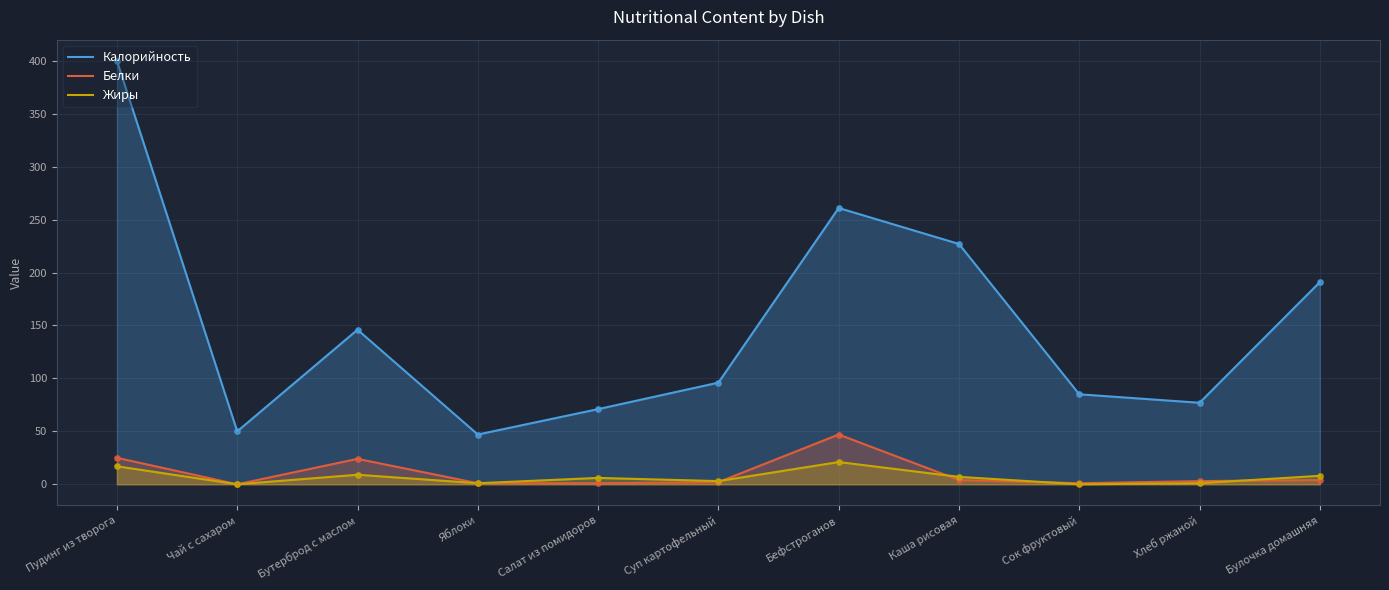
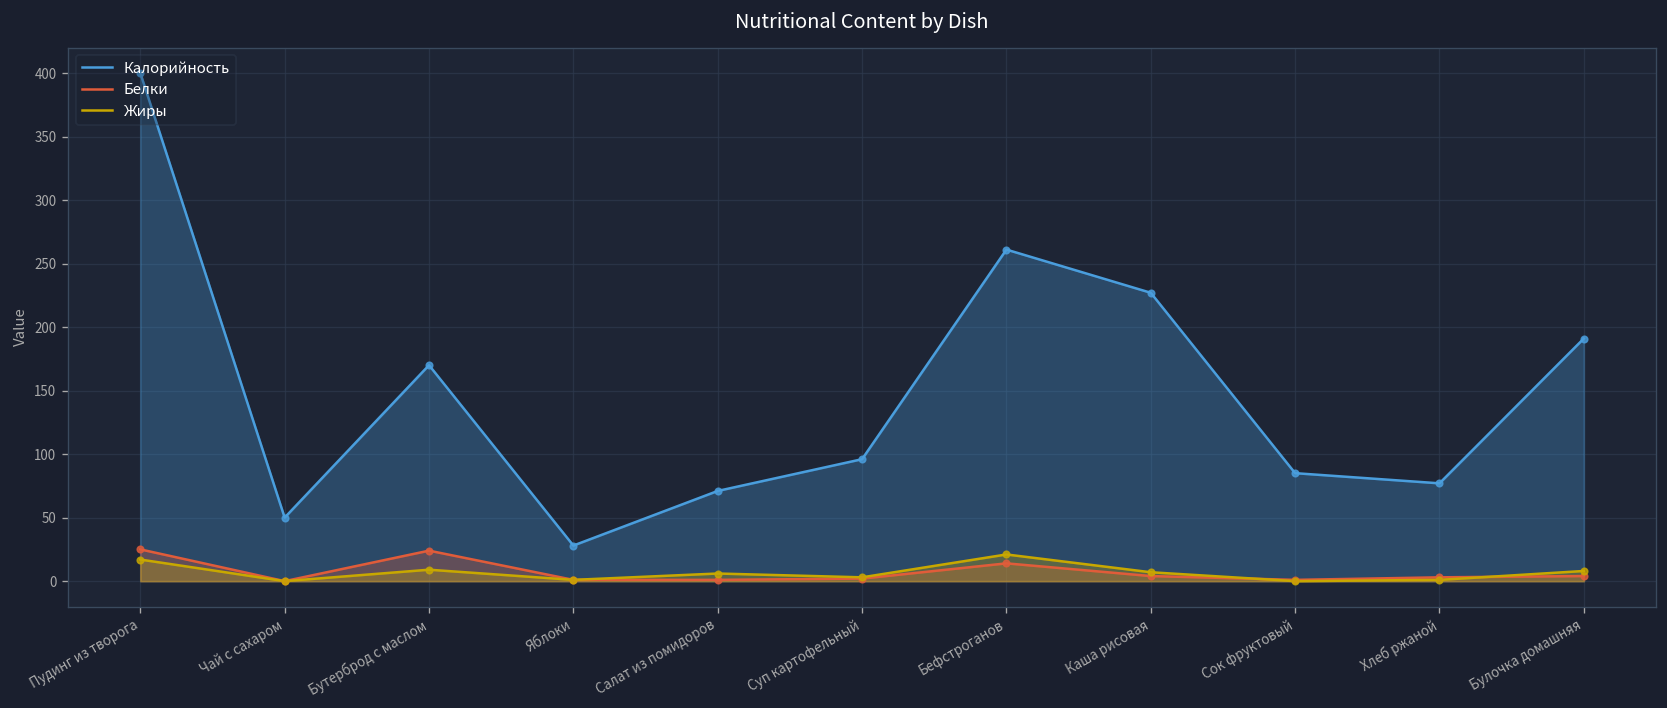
Калорийность, Бутерброд с маслом: 146 -> 170
Калорийность, Яблоки: 47 -> 28
Белки, Бефстроганов: 47 -> 14
